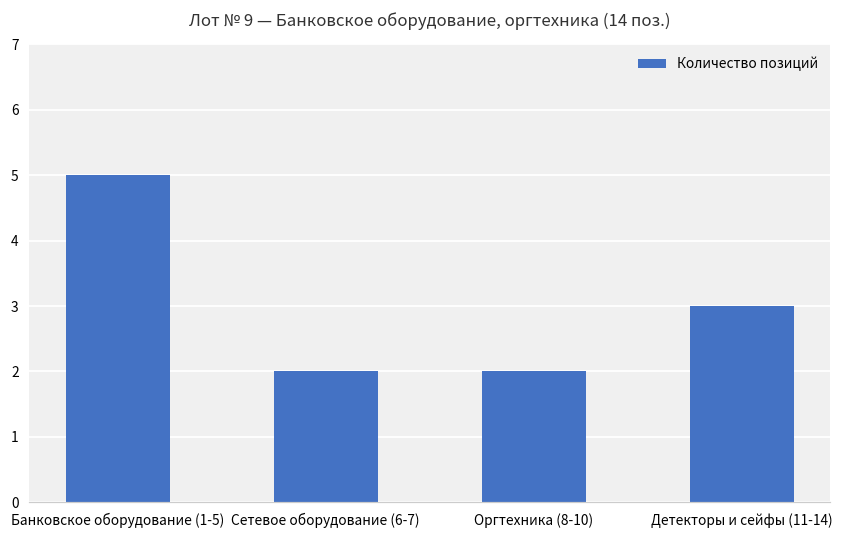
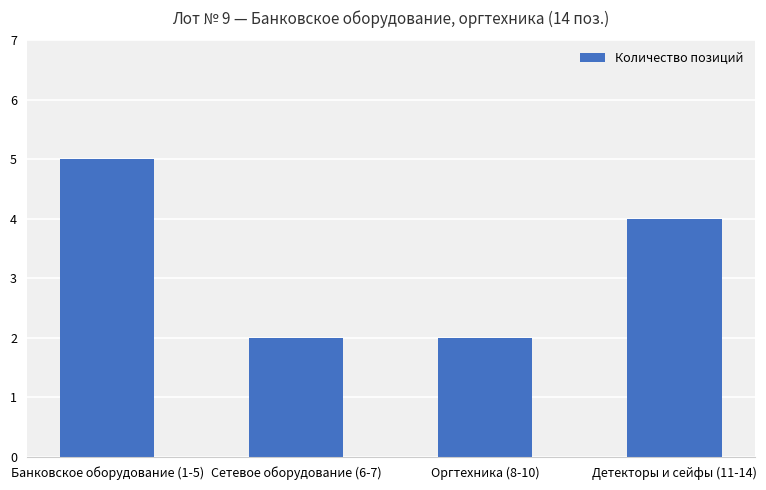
Детекторы и сейфы (11-14): 3 -> 4
